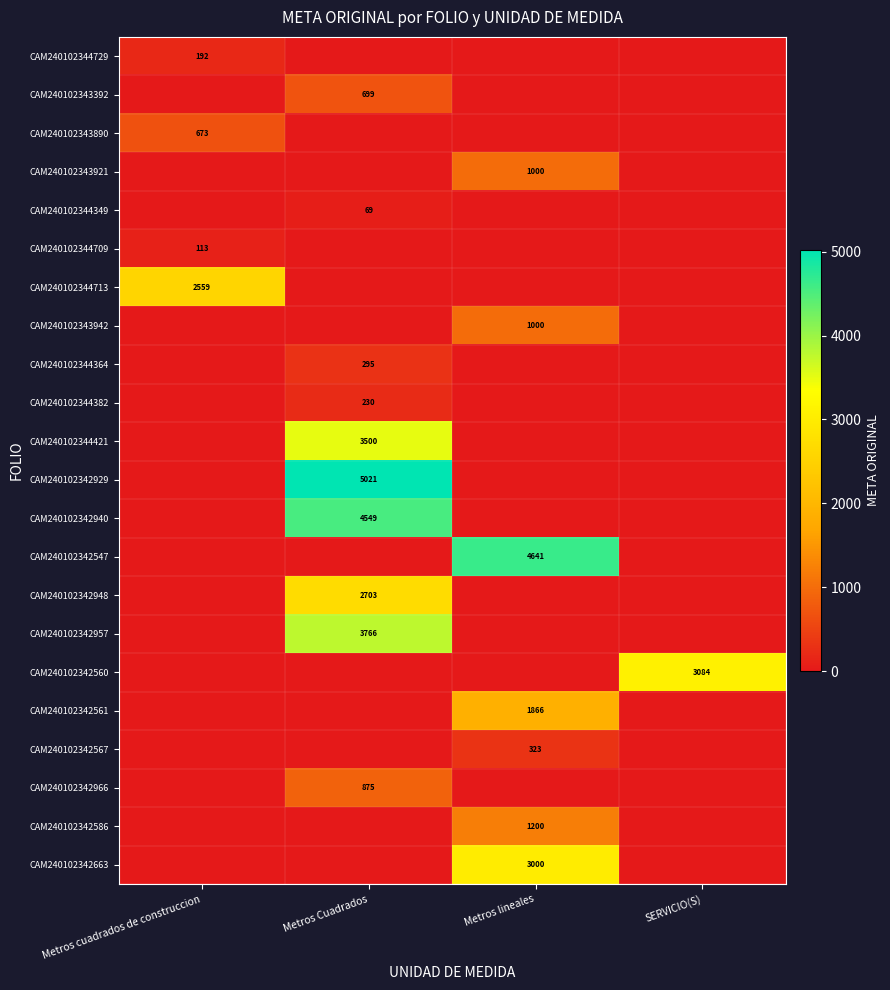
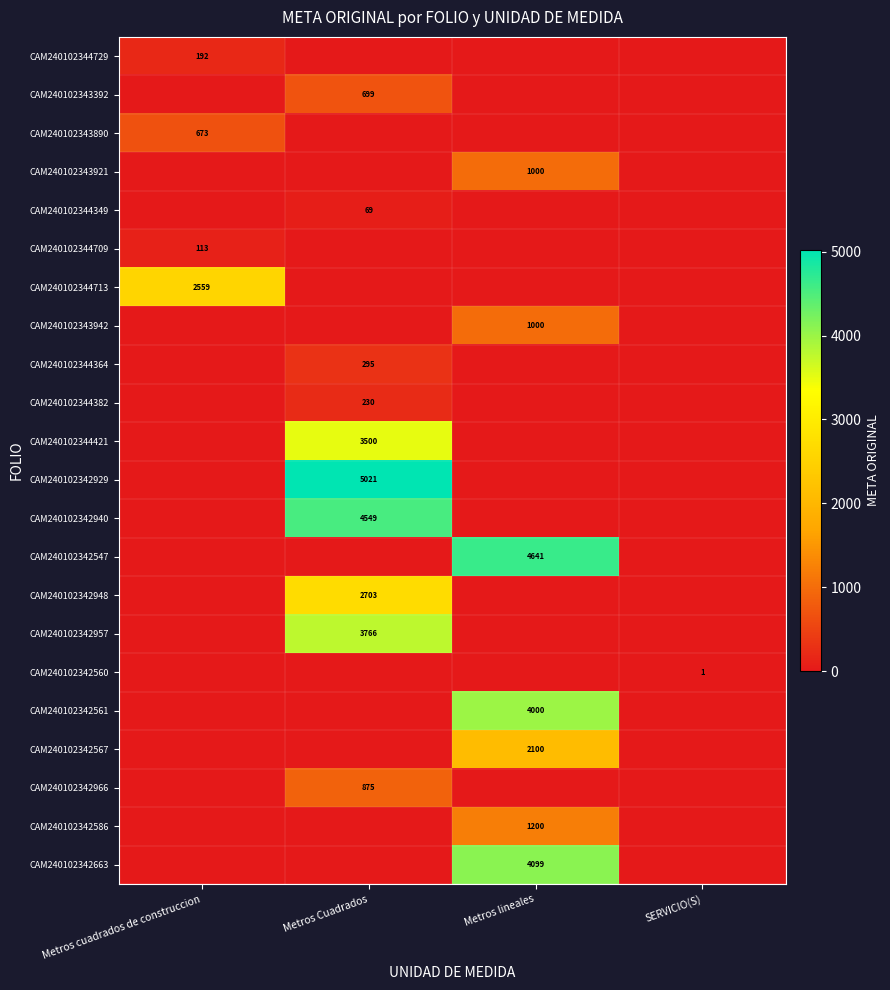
CAM240102342560, SERVICIO(S): 3084 -> 1
CAM240102342561, Metros lineales: 1866 -> 4000
CAM240102342567, Metros lineales: 323 -> 2100
CAM240102342663, Metros lineales: 3000 -> 4099
